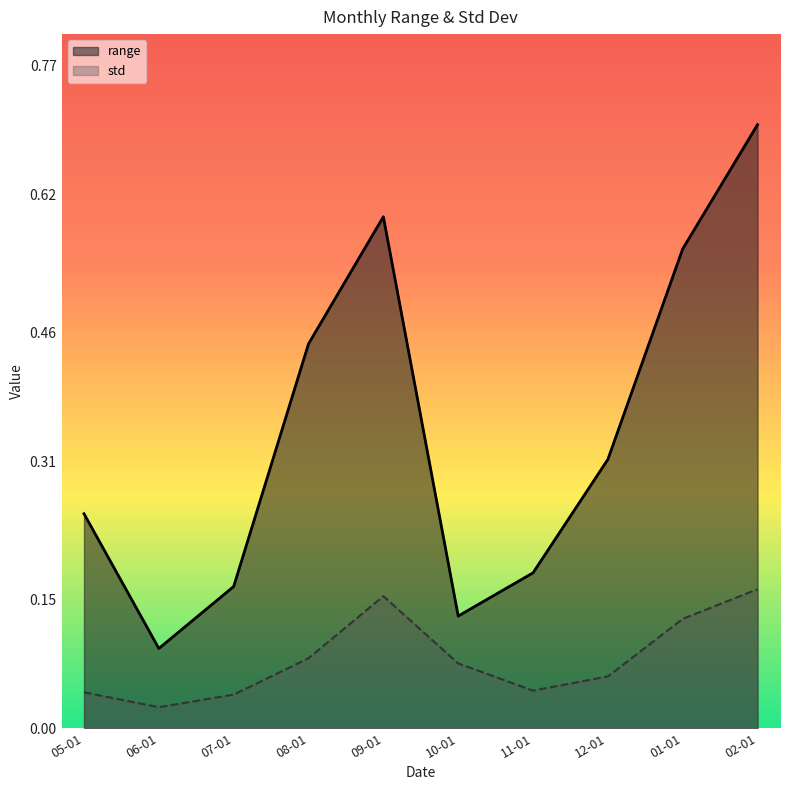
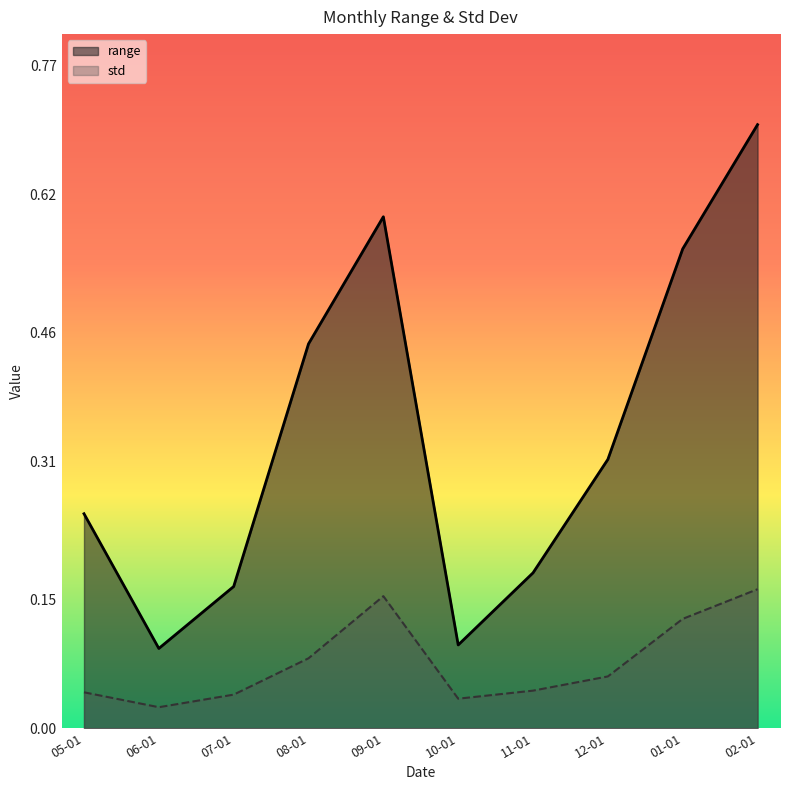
range, 10-01: 0.13 -> 0.10
std, 10-01: 0.08 -> 0.03
